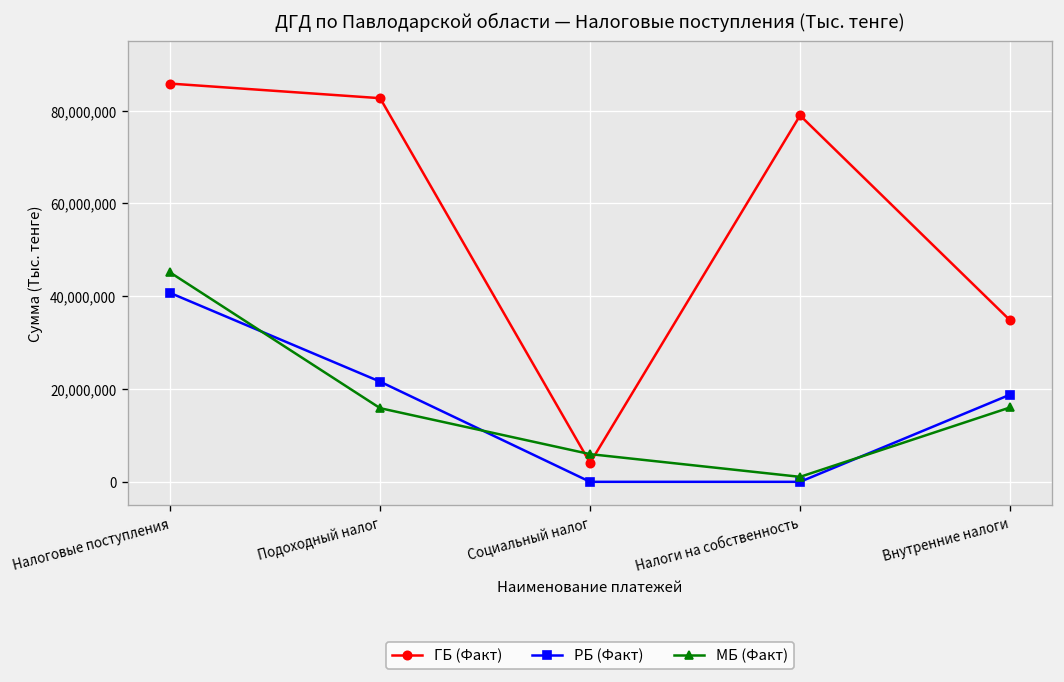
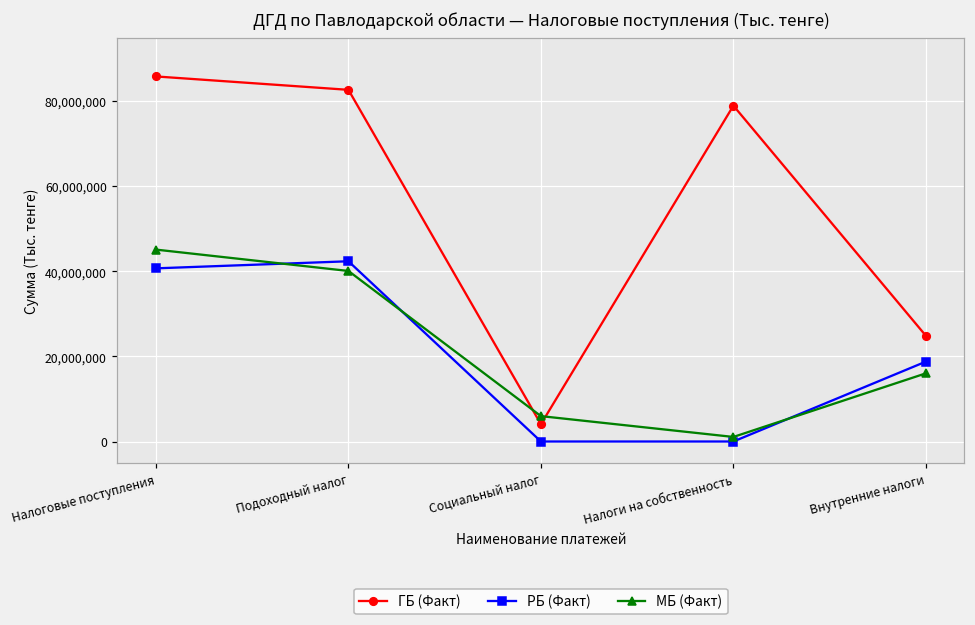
РБ (Факт), Подоходный налог: 22,000,000 -> 42,000,000
МБ (Факт), Подоходный налог: 16,000,000 -> 40,000,000
ГБ (Факт), Внутренние налоги: 35,000,000 -> 25,000,000
